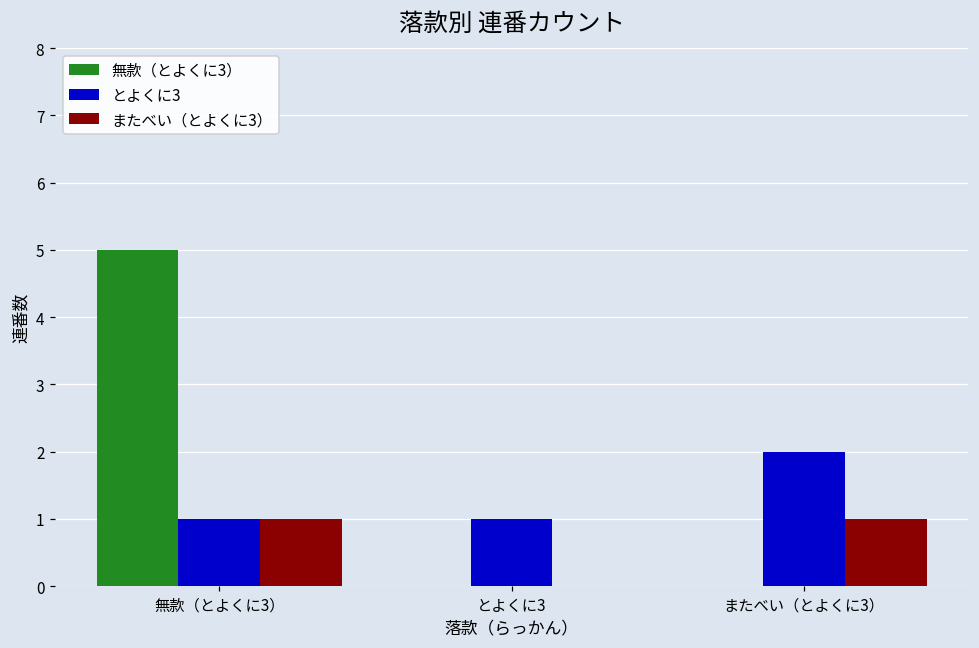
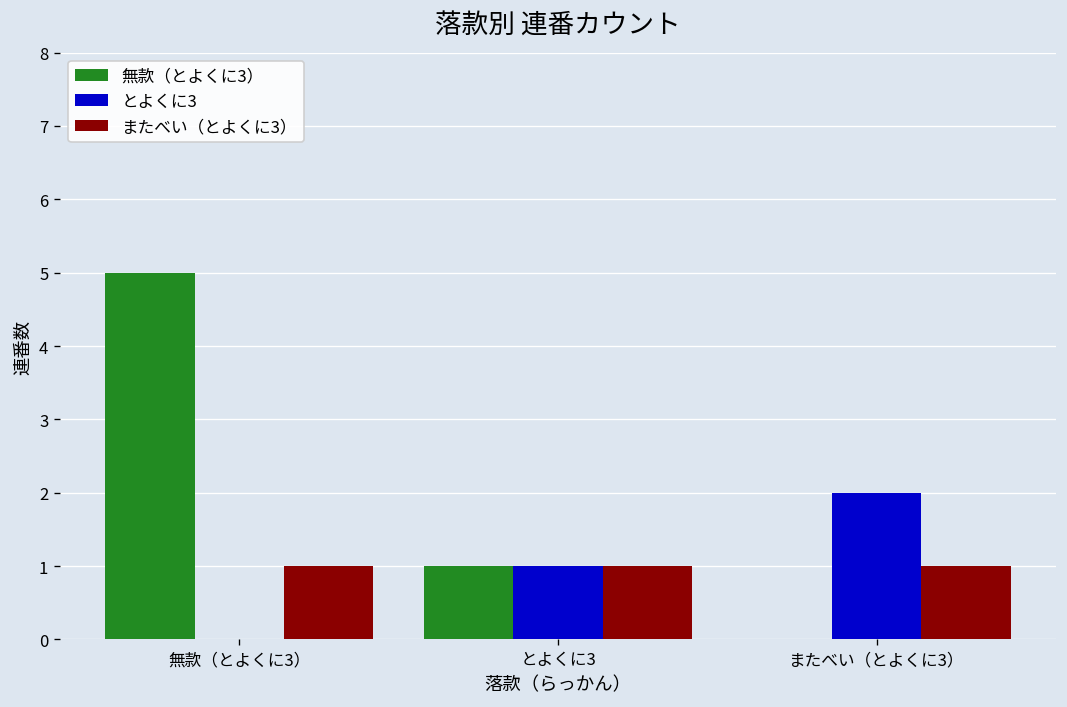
とよくに3, 無款（とよくに3）: 1 -> 0
無款（とよくに3）, とよくに3: 0 -> 1
またべい（とよくに3）, とよくに3: 0 -> 1
